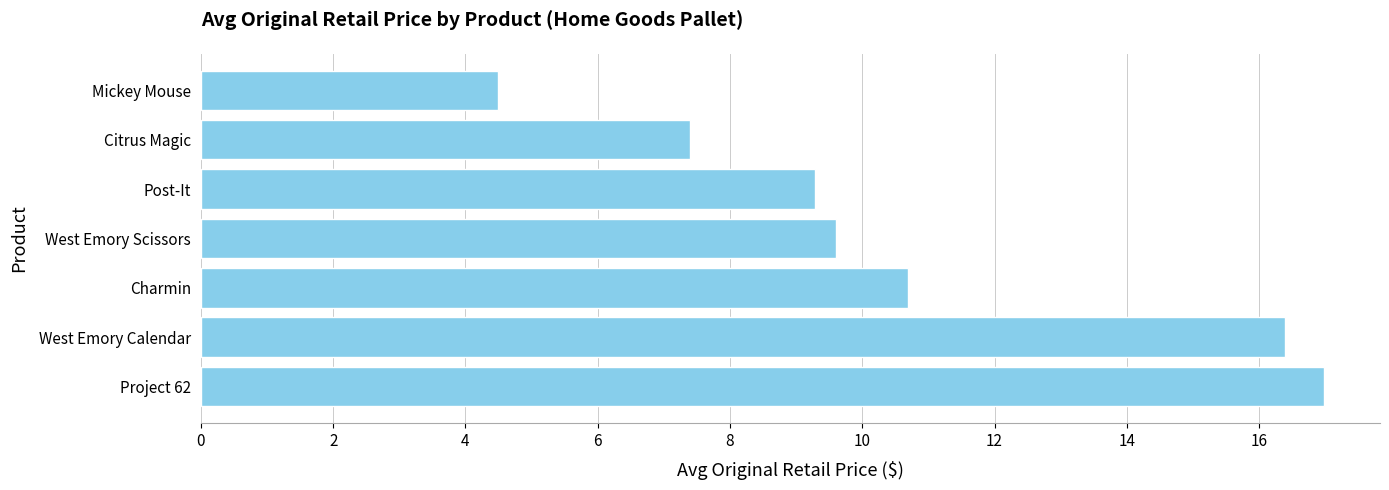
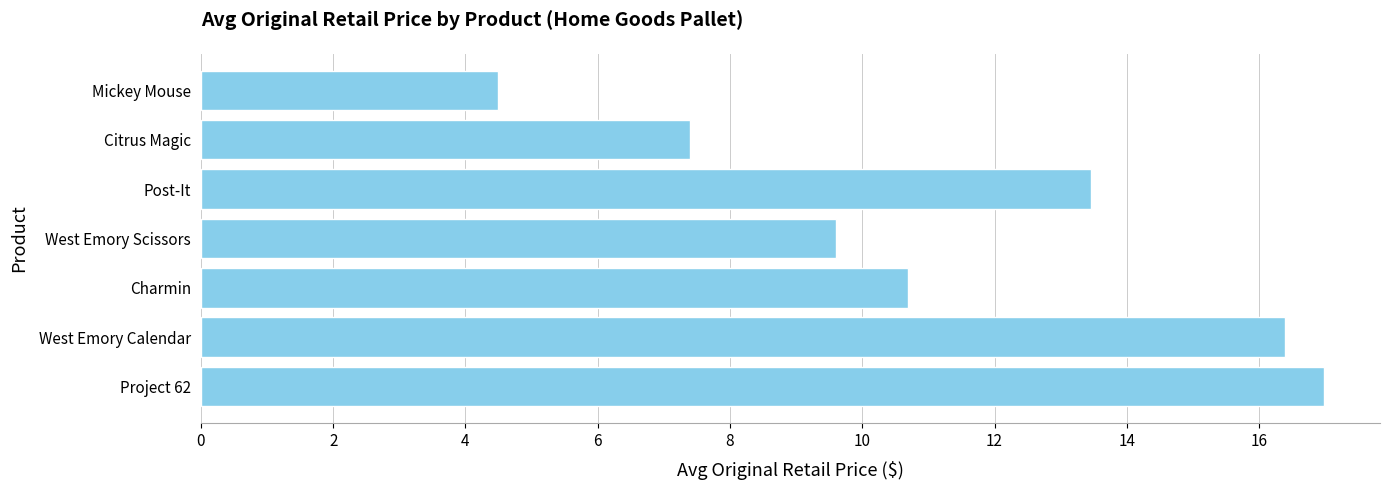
Post-It: 9.3 -> 13.5
